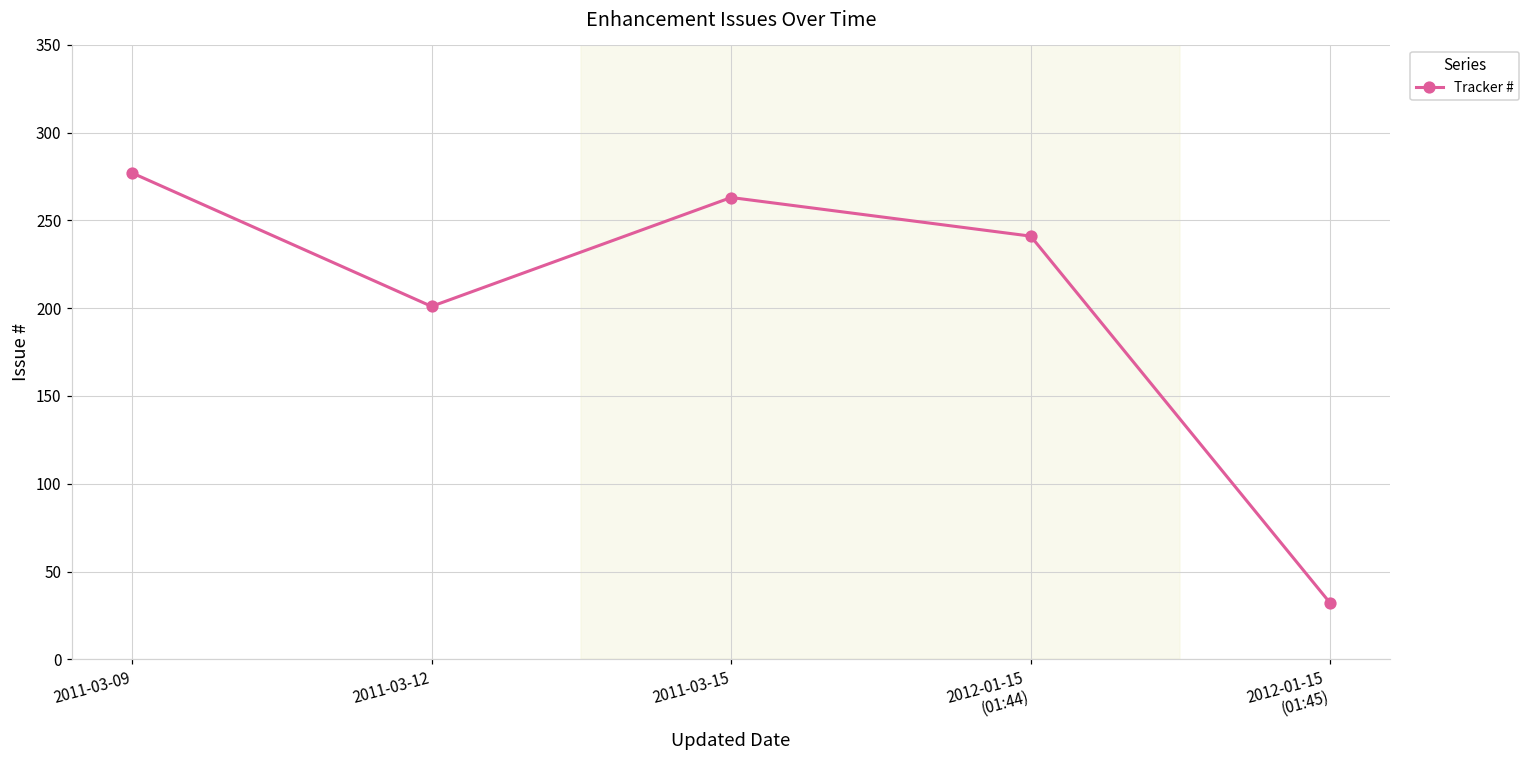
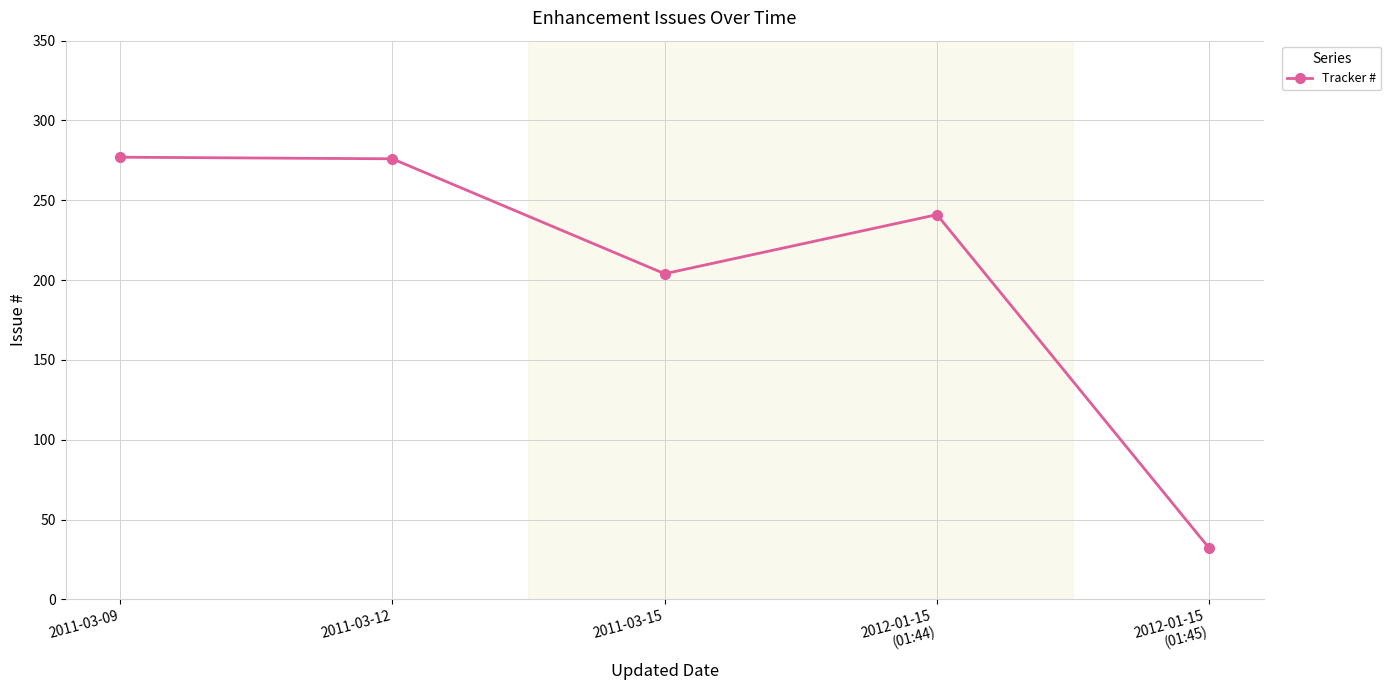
2011-03-12: 201 -> 276
2011-03-15: 263 -> 204
